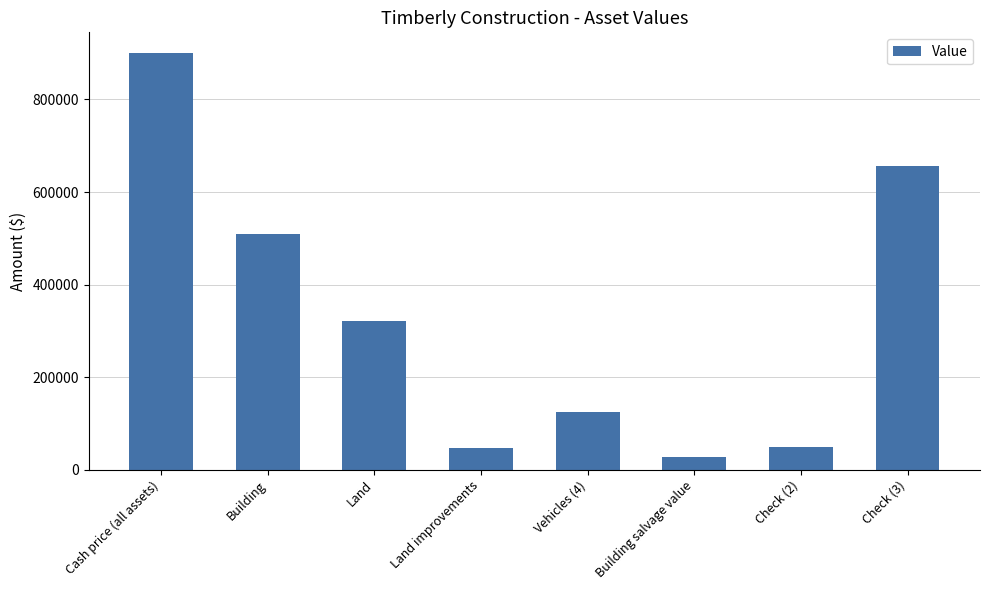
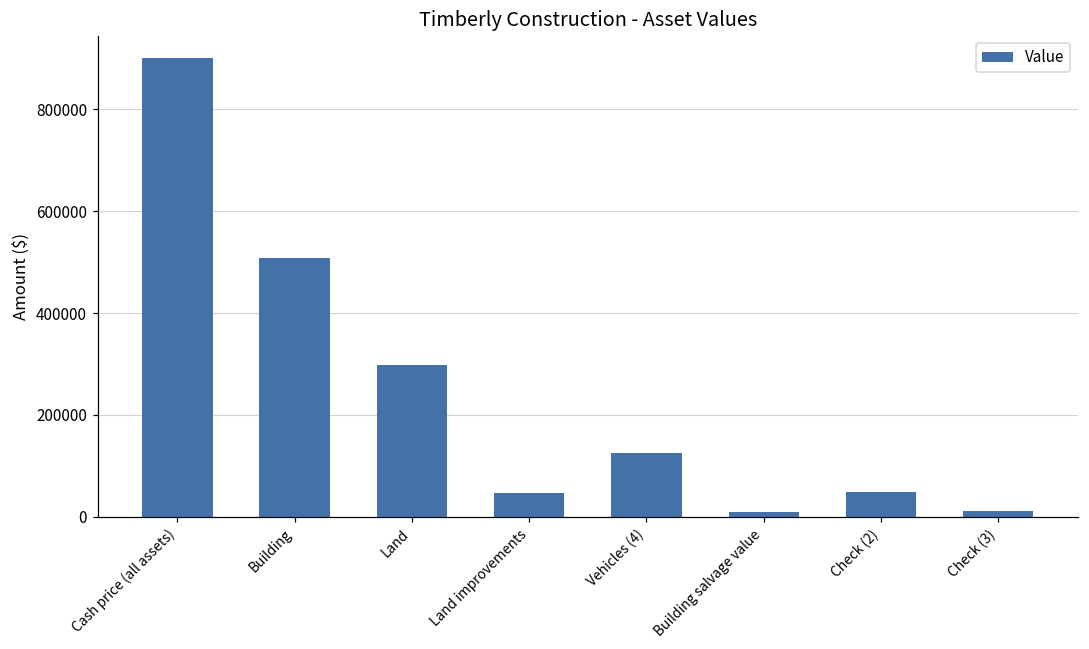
Land: 320000 -> 300000
Building salvage value: 30000 -> 10000
Check (3): 660000 -> 10000
